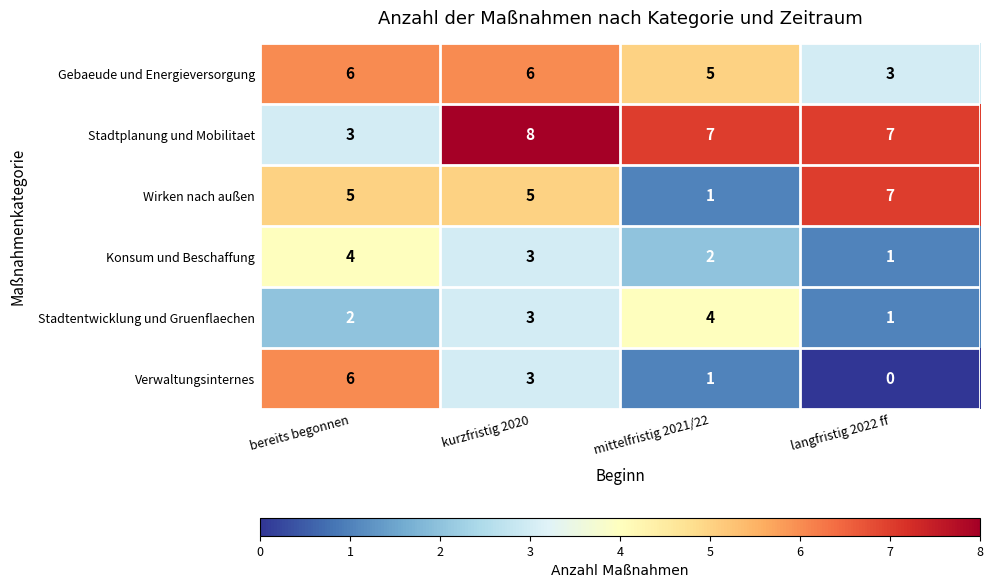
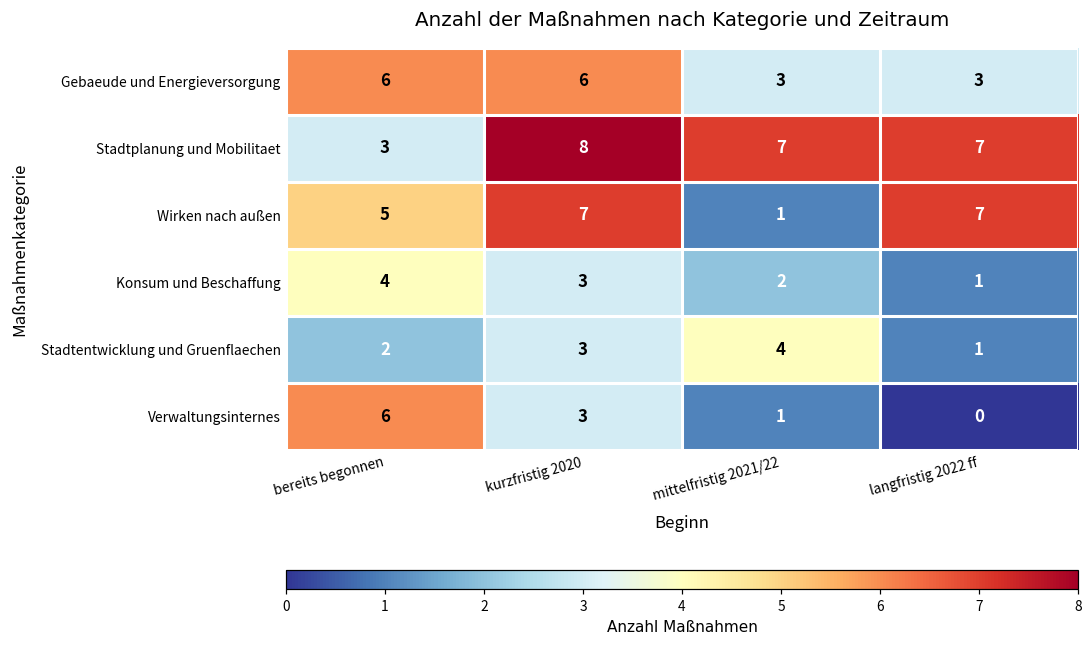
Gebaeude und Energieversorgung, mittelfristig 2021/22: 5 -> 3
Wirken nach außen, kurzfristig 2020: 5 -> 7
